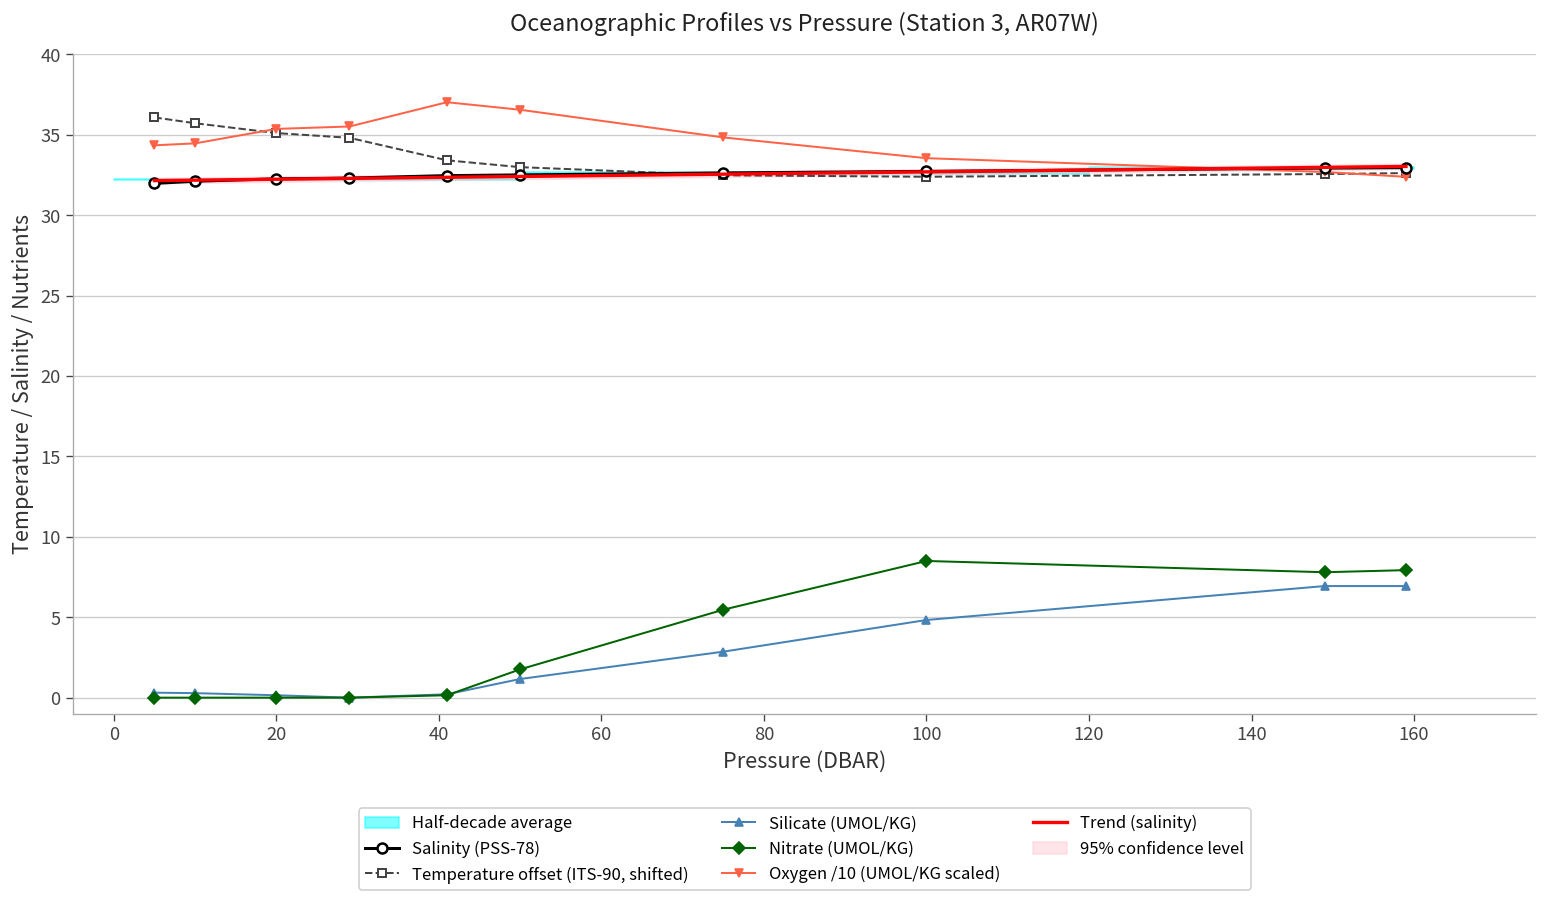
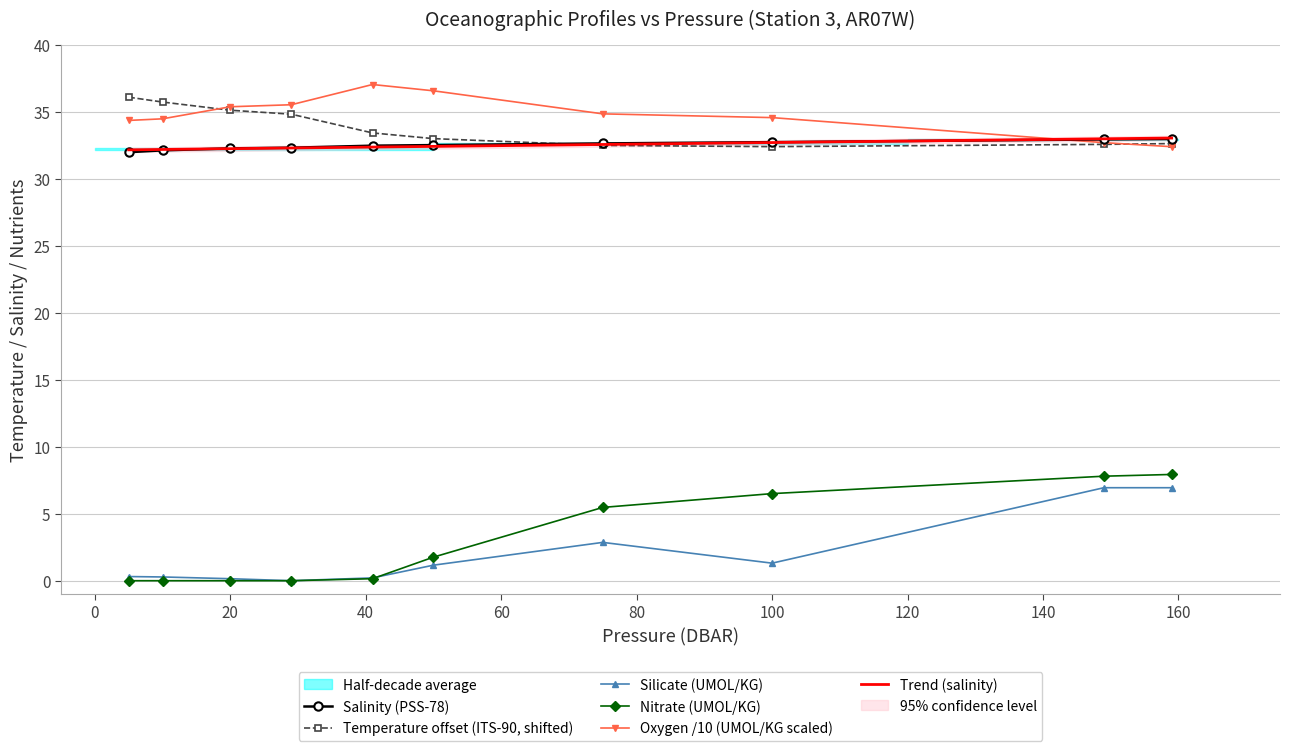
Silicate (UMOL/KG), 100: 4.8 -> 1.3
Nitrate (UMOL/KG), 100: 8.5 -> 6.5
Oxygen /10 (UMOL/KG scaled), 100: 33.6 -> 34.6
